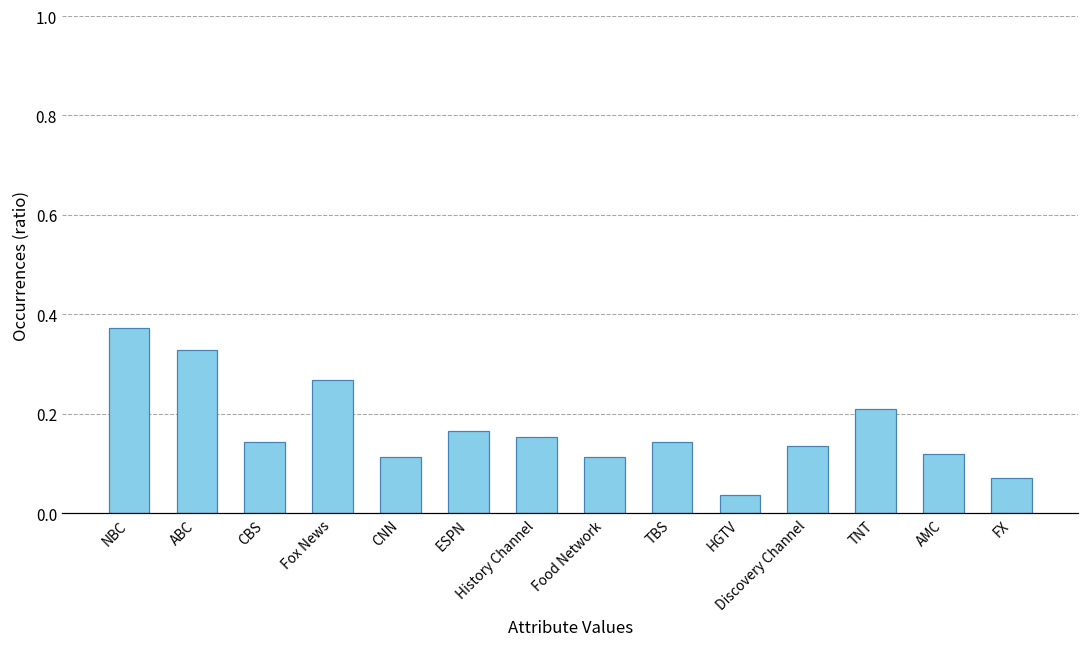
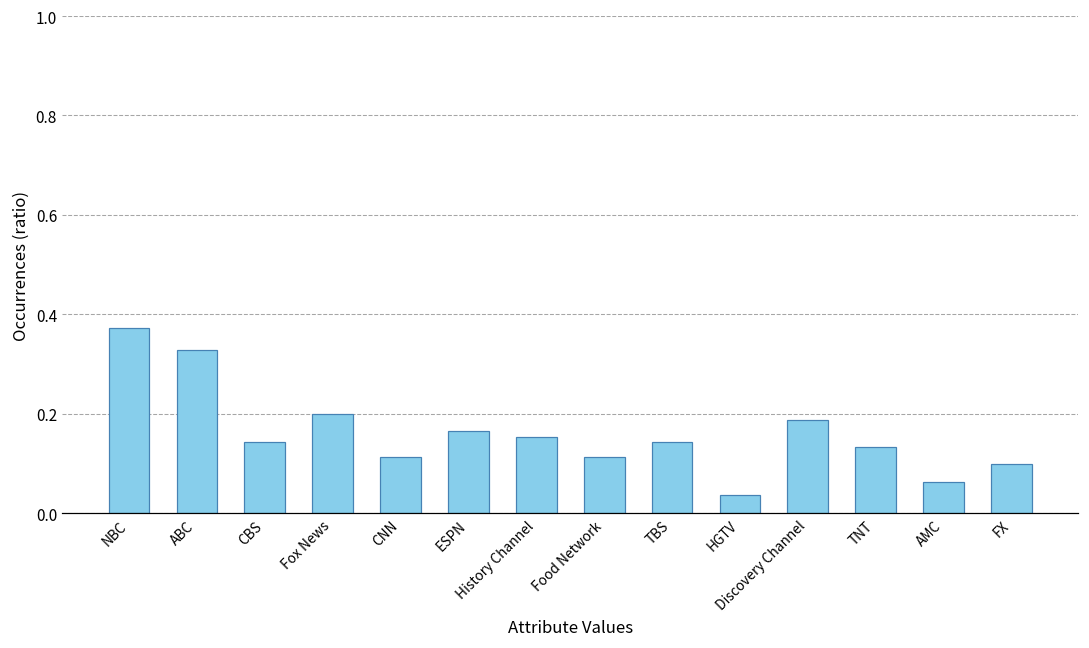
Fox News: 0.27 -> 0.20
Discovery Channel: 0.14 -> 0.19
TNT: 0.21 -> 0.13
AMC: 0.12 -> 0.06
FX: 0.07 -> 0.10
